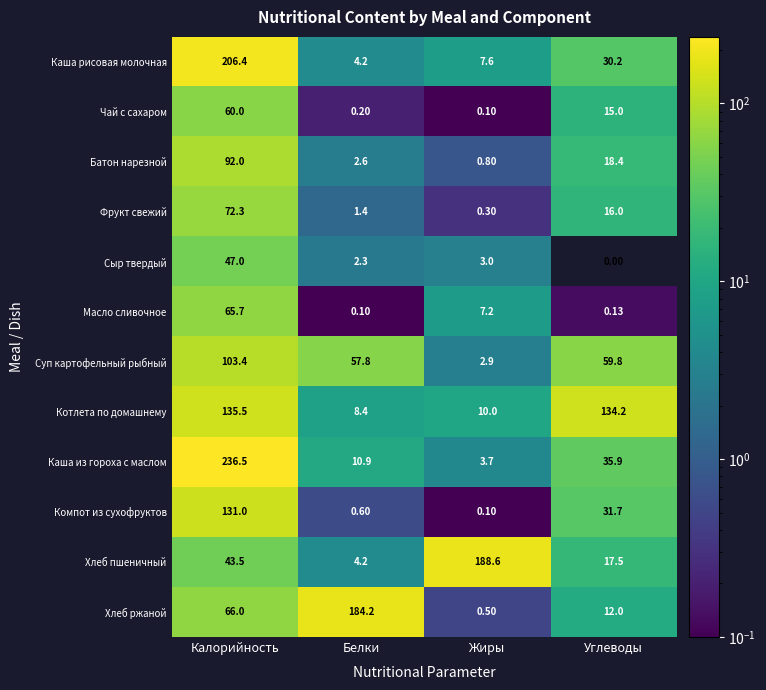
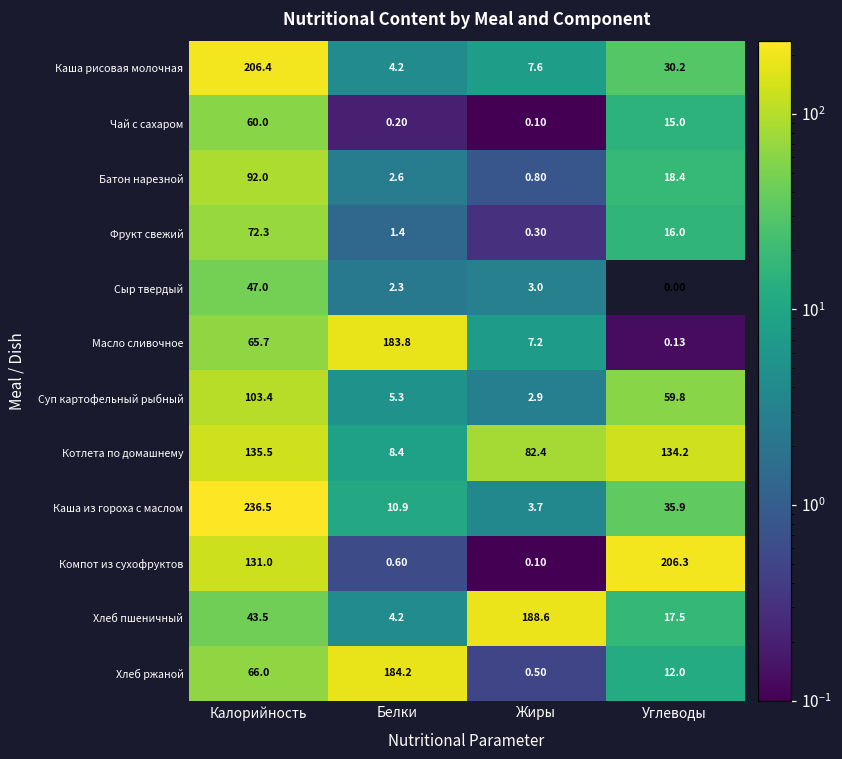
Масло сливочное, Белки: 0.10 -> 183.8
Суп картофельный рыбный, Белки: 57.8 -> 5.3
Котлета по домашнему, Жиры: 10.0 -> 82.4
Компот из сухофруктов, Углеводы: 31.7 -> 206.3
